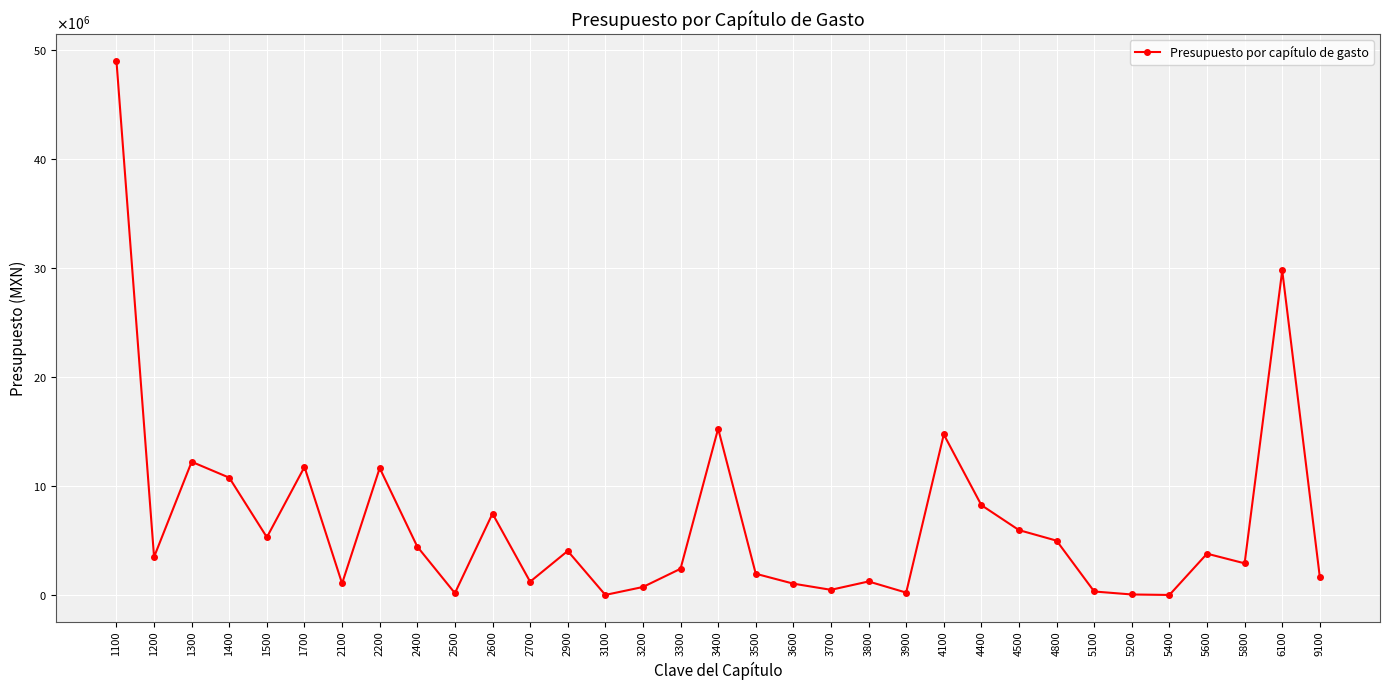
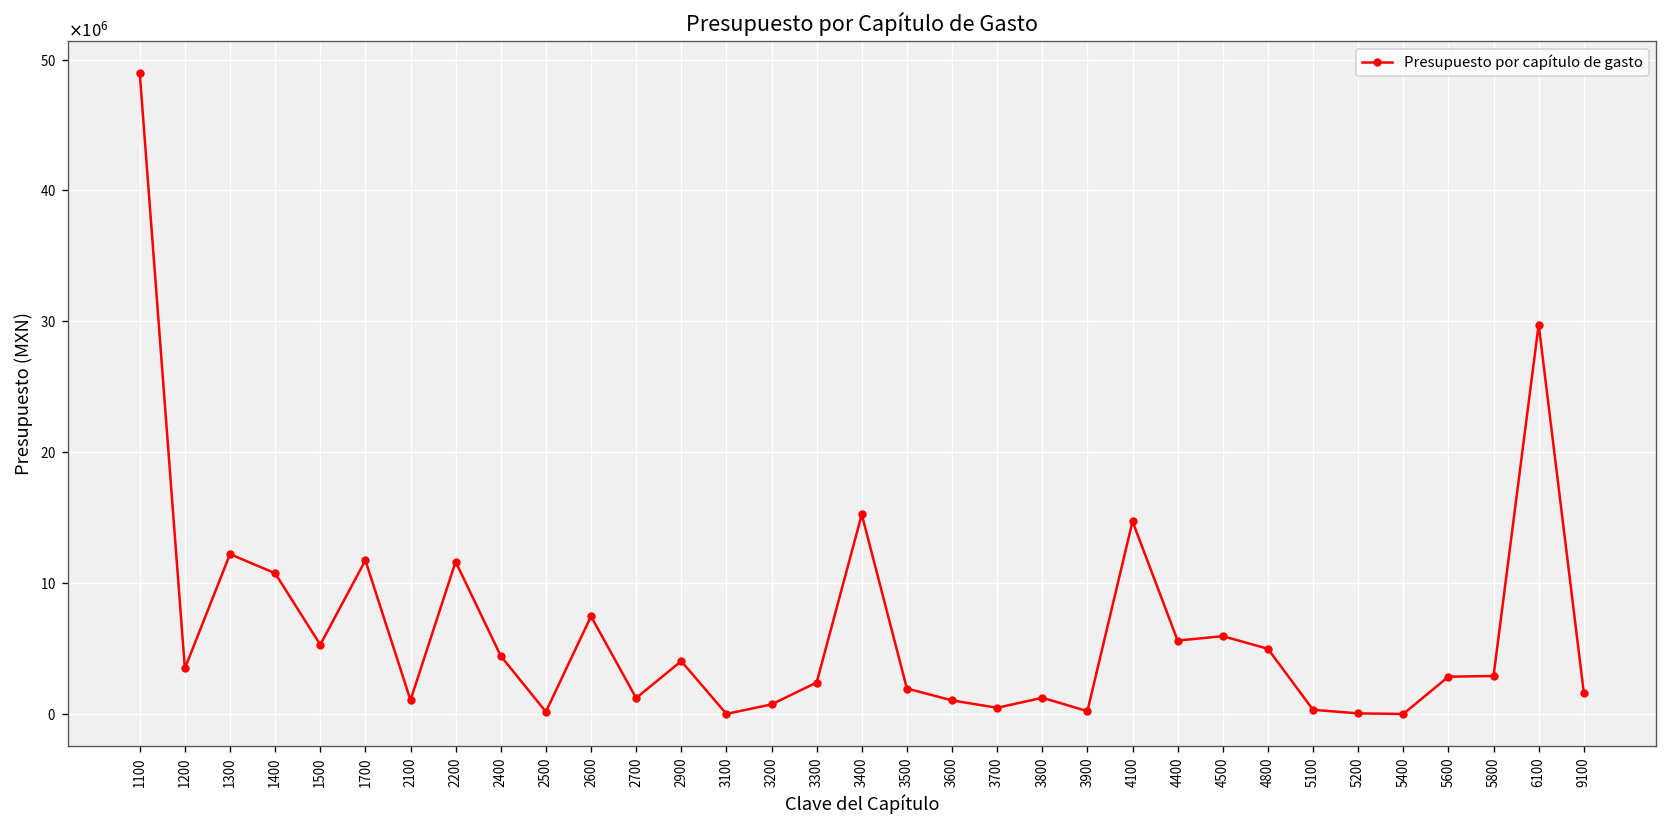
4400: 8200000 -> 5600000
5600: 3800000 -> 2800000
